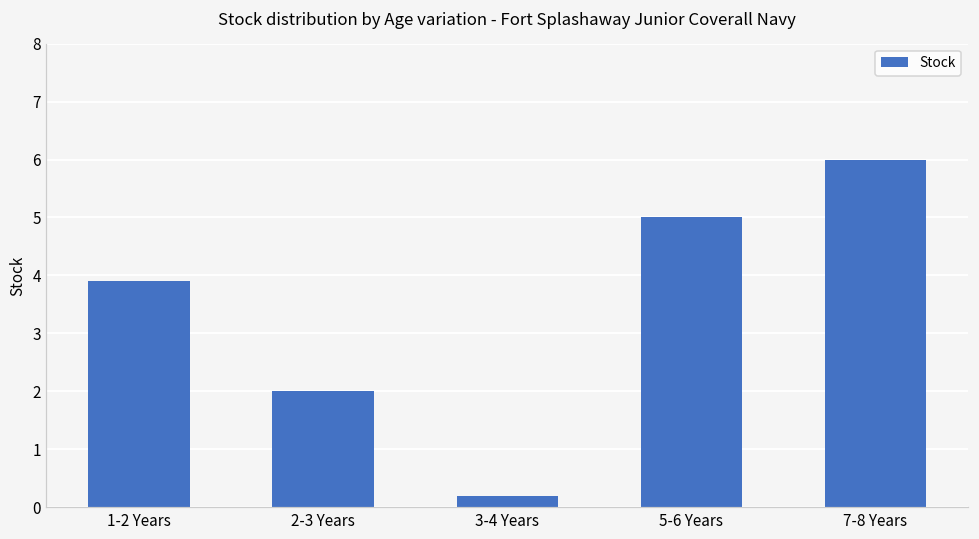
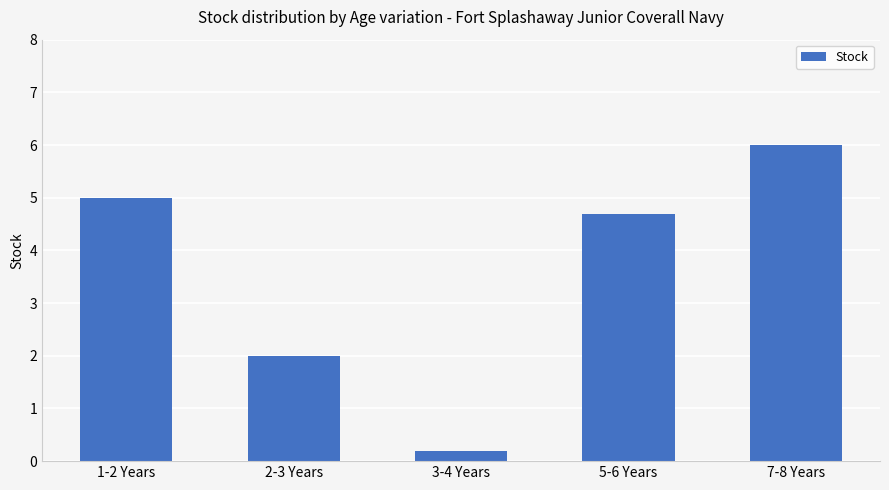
1-2 Years: 3.9 -> 5.0
5-6 Years: 5.0 -> 4.7
